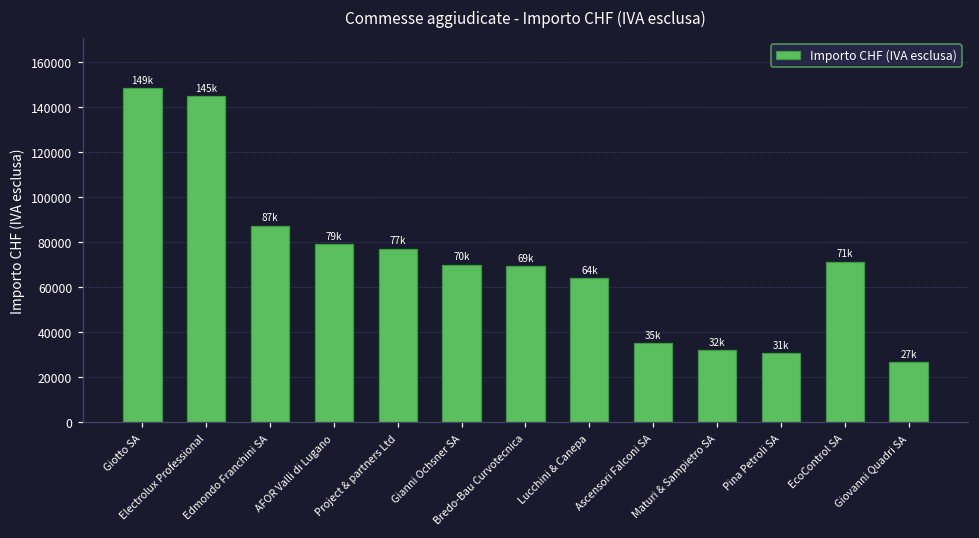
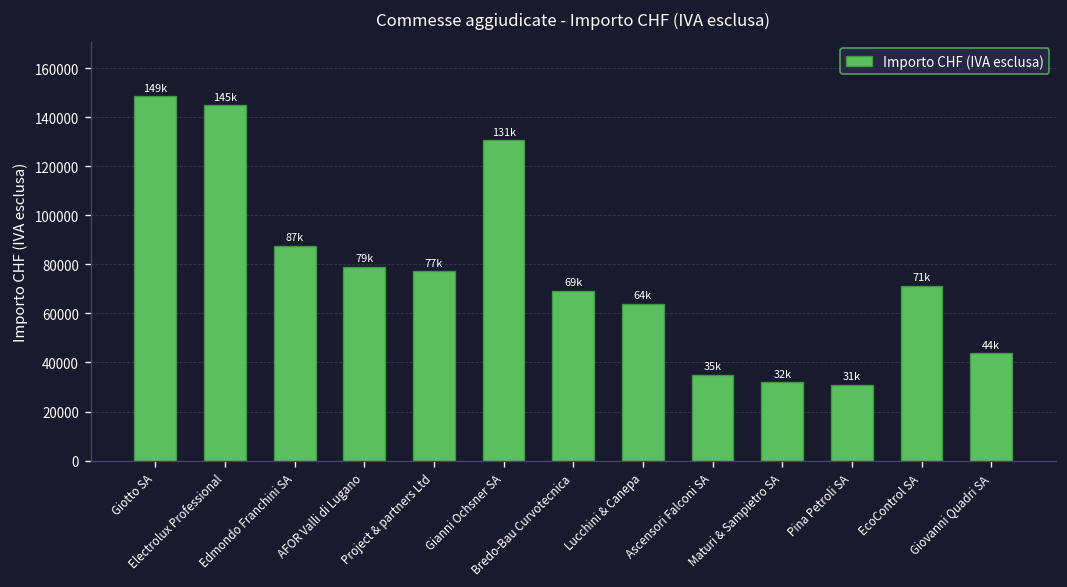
Gianni Ochsner SA: 70k -> 131k
Giovanni Quadri SA: 27k -> 44k
